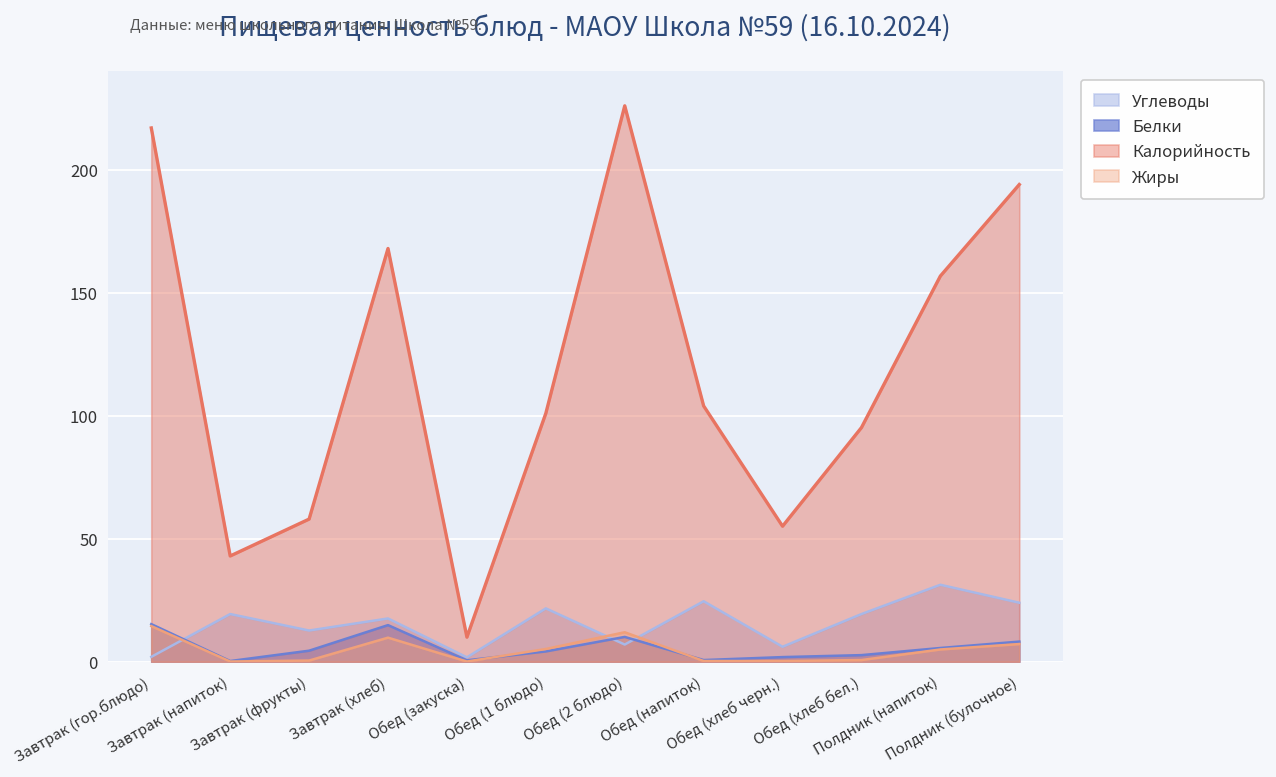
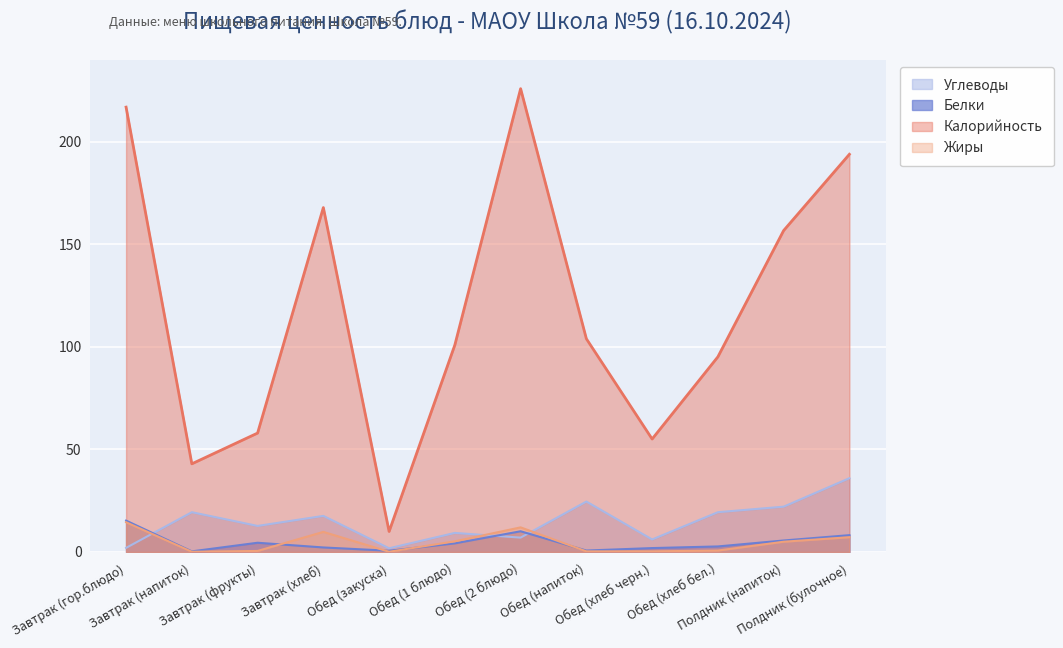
Белки, Завтрак (хлеб): 15 -> 2
Углеводы, Обед (1 блюдо): 22 -> 9
Углеводы, Полдник (напиток): 31 -> 22
Углеводы, Полдник (булочное): 24 -> 36
